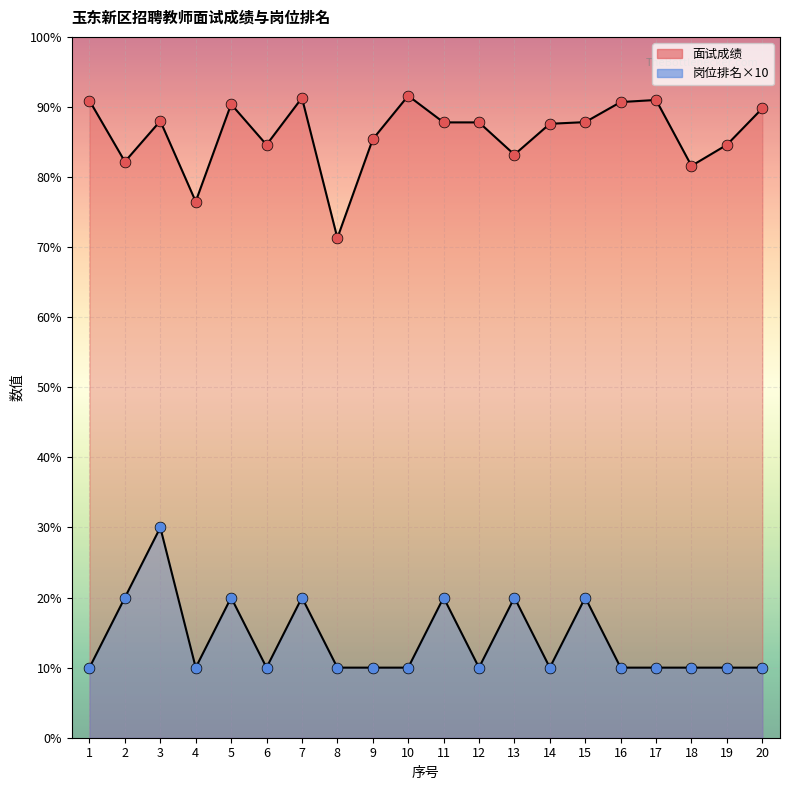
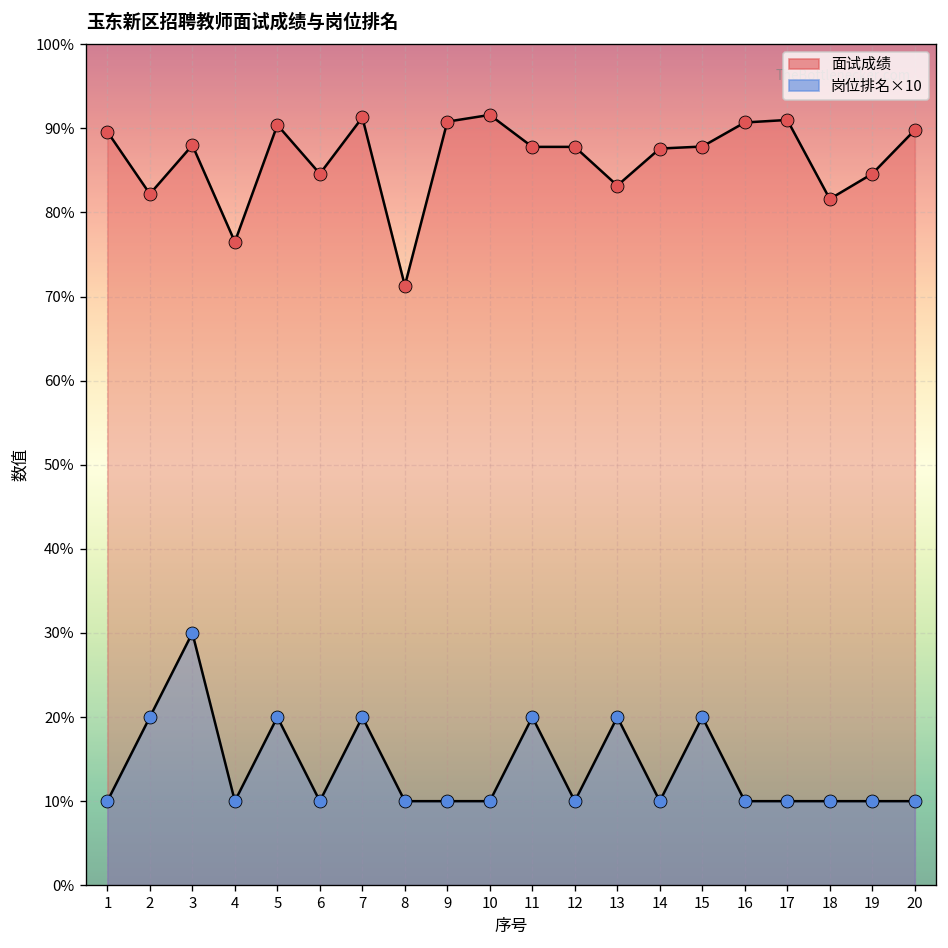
面试成绩, 1: 91% -> 90%
面试成绩, 9: 85% -> 91%
